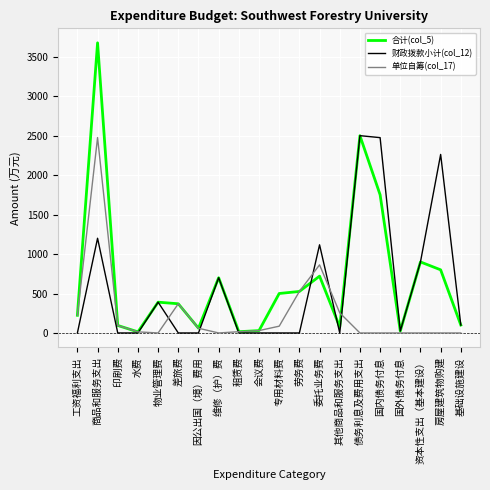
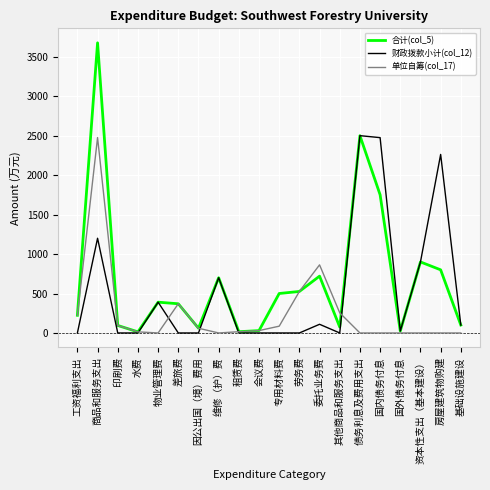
财政拨款小计(col_12), 委托业务费: 1100 -> 100
